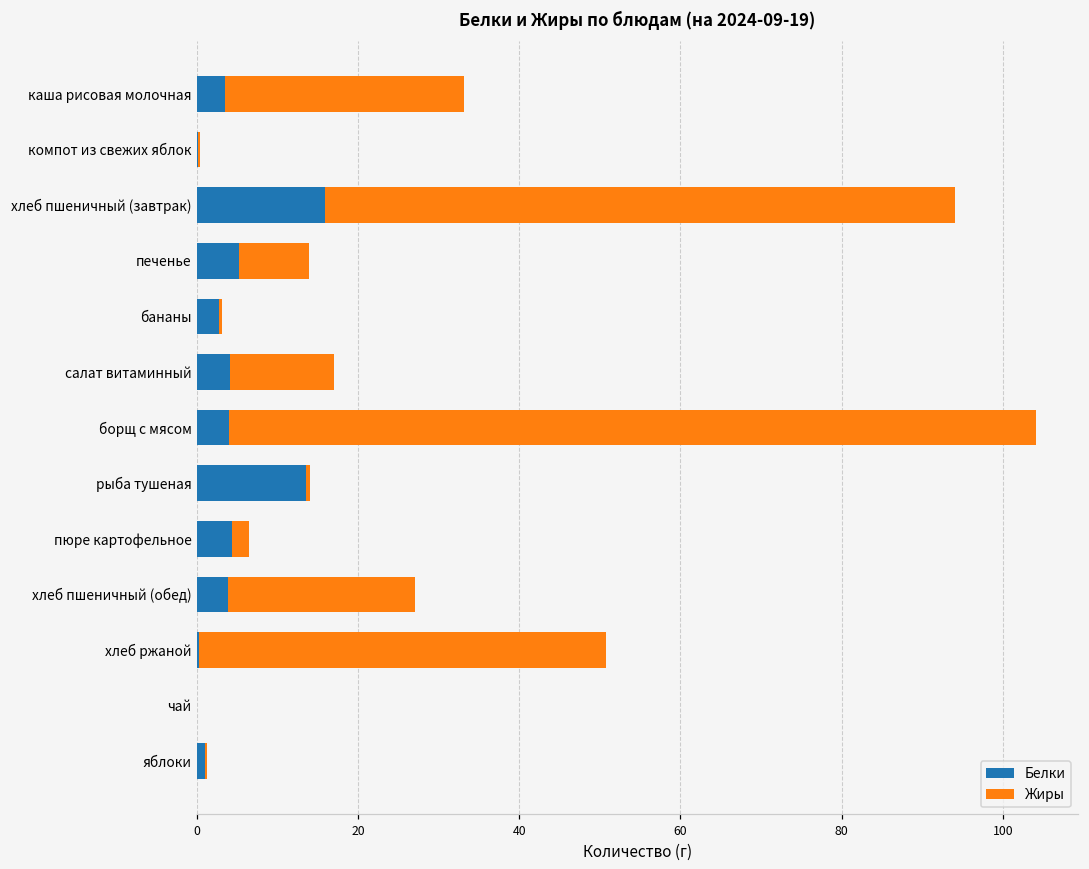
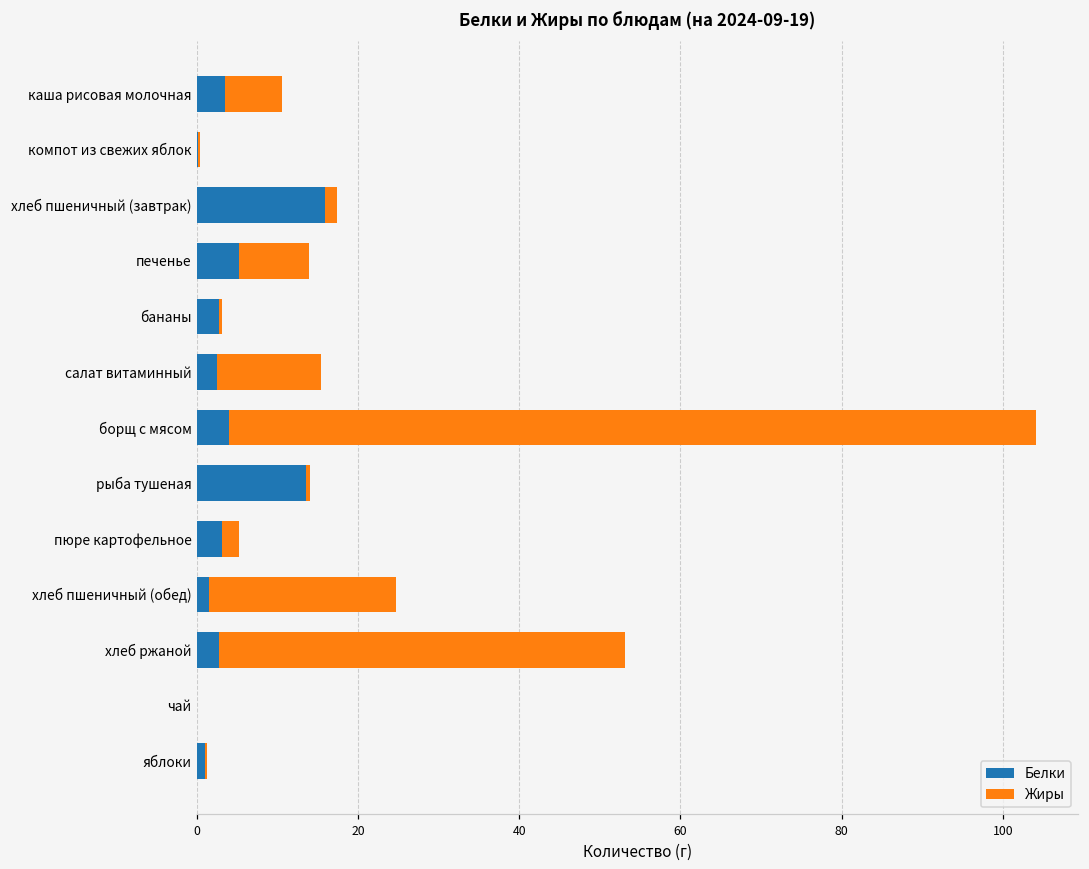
Жиры, каша рисовая молочная: 30 -> 7
Жиры, хлеб пшеничный (завтрак): 78 -> 2
Белки, салат витаминный: 4 -> 2
Белки, пюре картофельное: 4 -> 3
Белки, хлеб пшеничный (обед): 4 -> 2
Белки, хлеб ржаной: 0 -> 3
